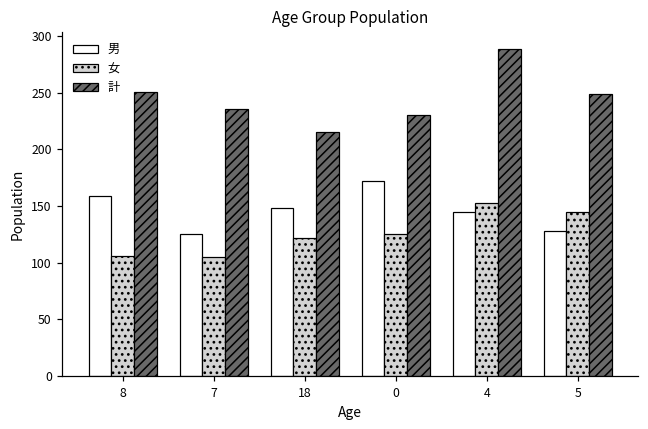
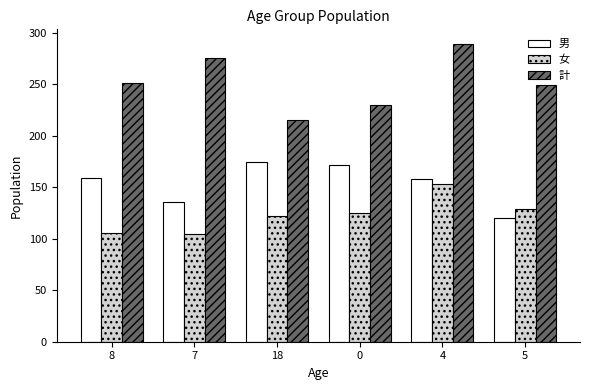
男, 7: 125 -> 136
計, 7: 236 -> 276
男, 18: 148 -> 175
男, 4: 145 -> 158
男, 5: 128 -> 120
女, 5: 145 -> 129
